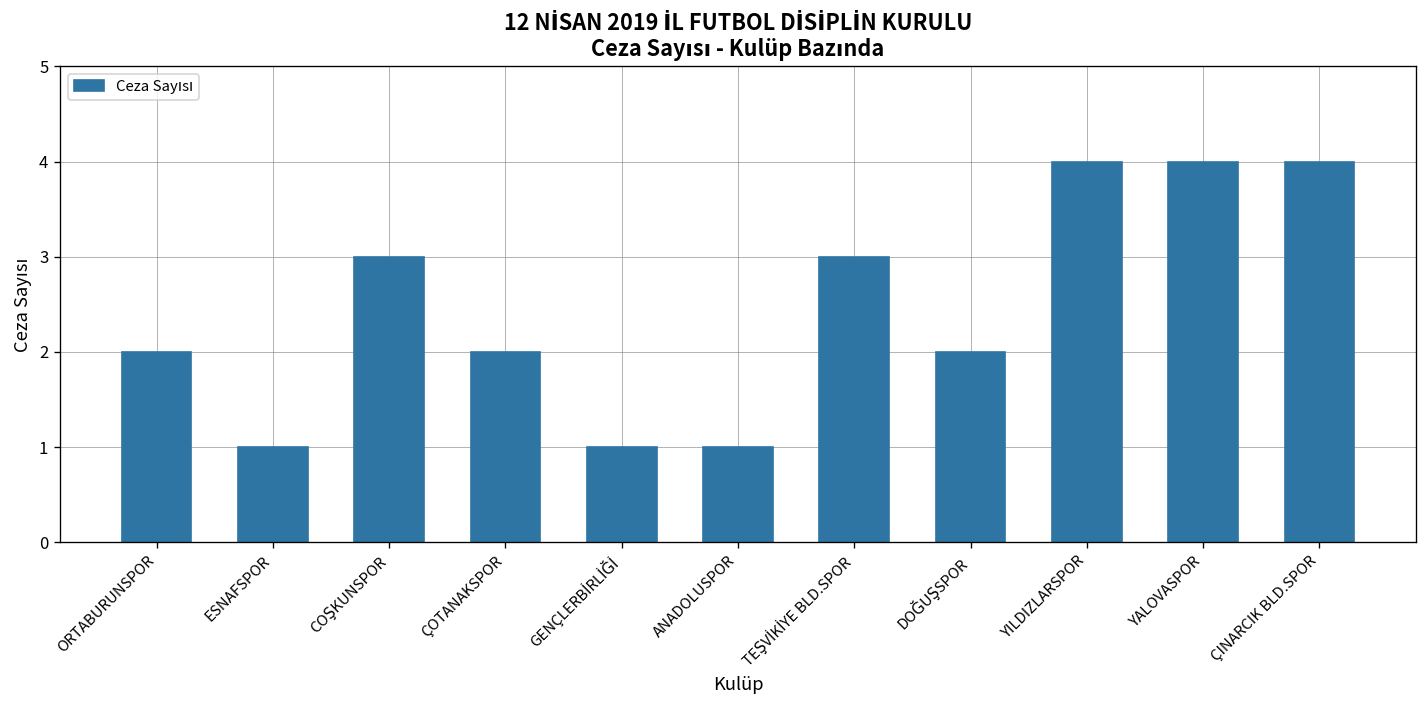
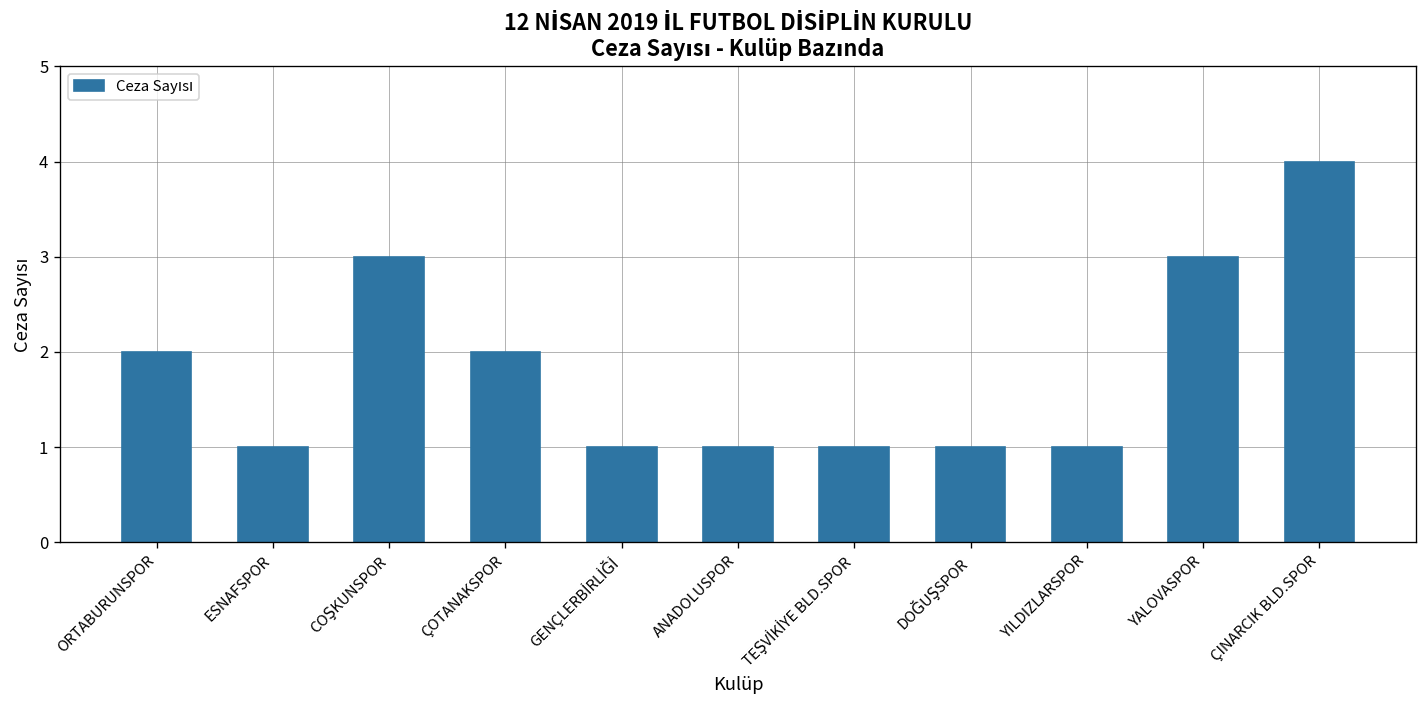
TEŞVİKİYE BLD.SPOR: 3 -> 1
DOĞUŞSPOR: 2 -> 1
YILDIZLARSPOR: 4 -> 1
YALOVASPOR: 4 -> 3
